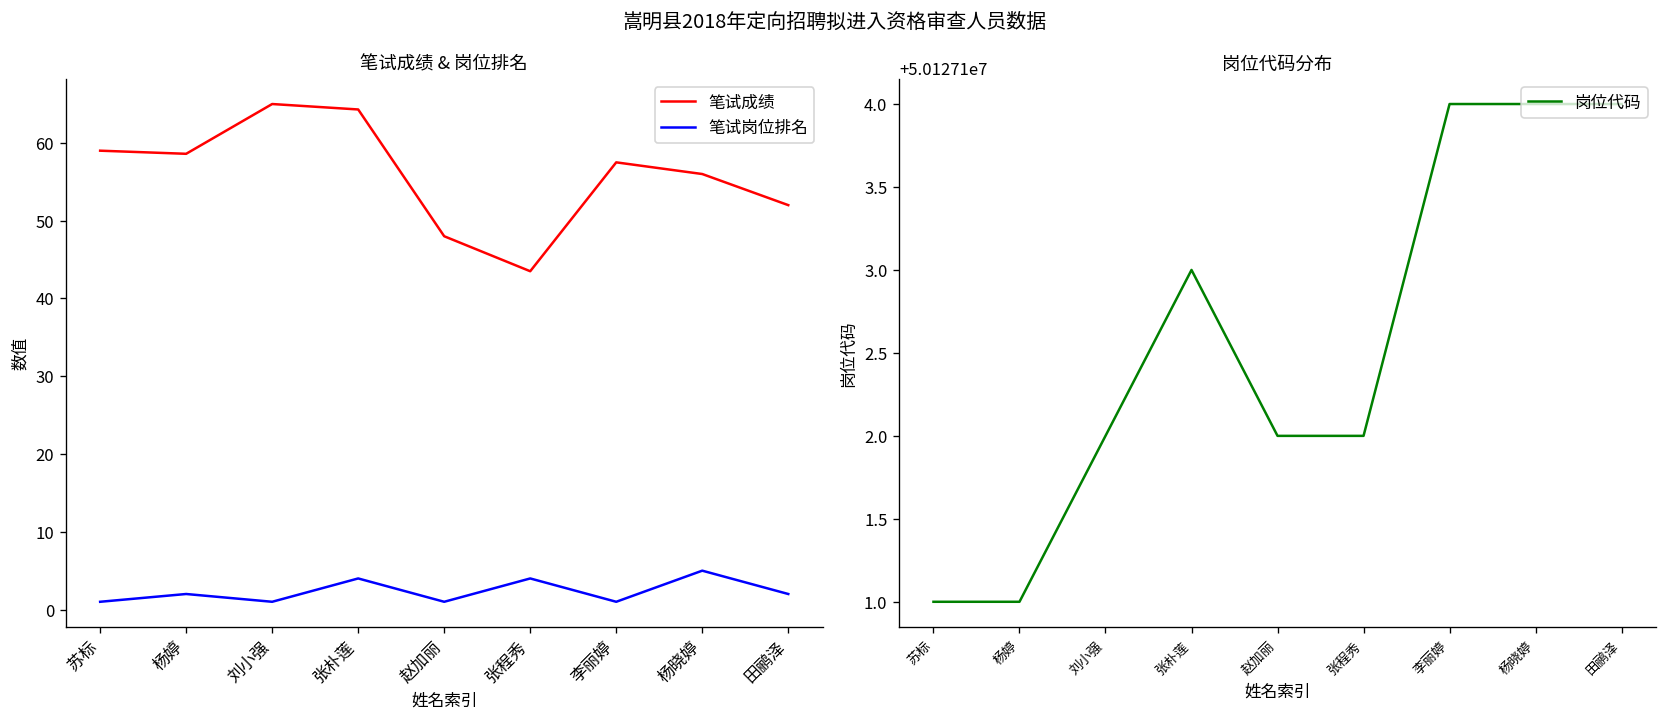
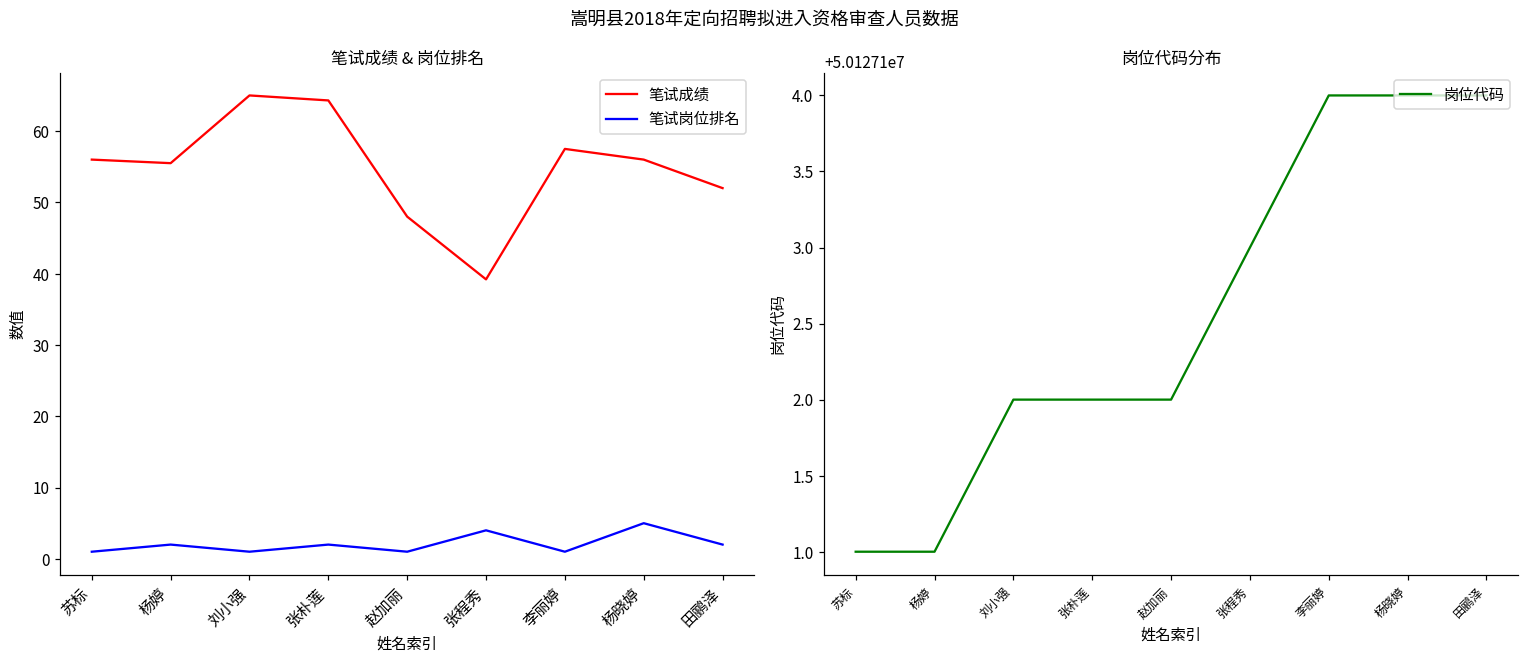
笔试成绩 & 岗位排名, 笔试成绩, 苏标: 59 -> 56
笔试成绩 & 岗位排名, 笔试成绩, 杨婷: 59 -> 56
笔试成绩 & 岗位排名, 笔试岗位排名, 张朴莲: 4 -> 2
笔试成绩 & 岗位排名, 笔试成绩, 张程秀: 44 -> 39
岗位代码分布, 张朴莲: 50127103 -> 50127102
岗位代码分布, 张程秀: 50127102 -> 50127103
